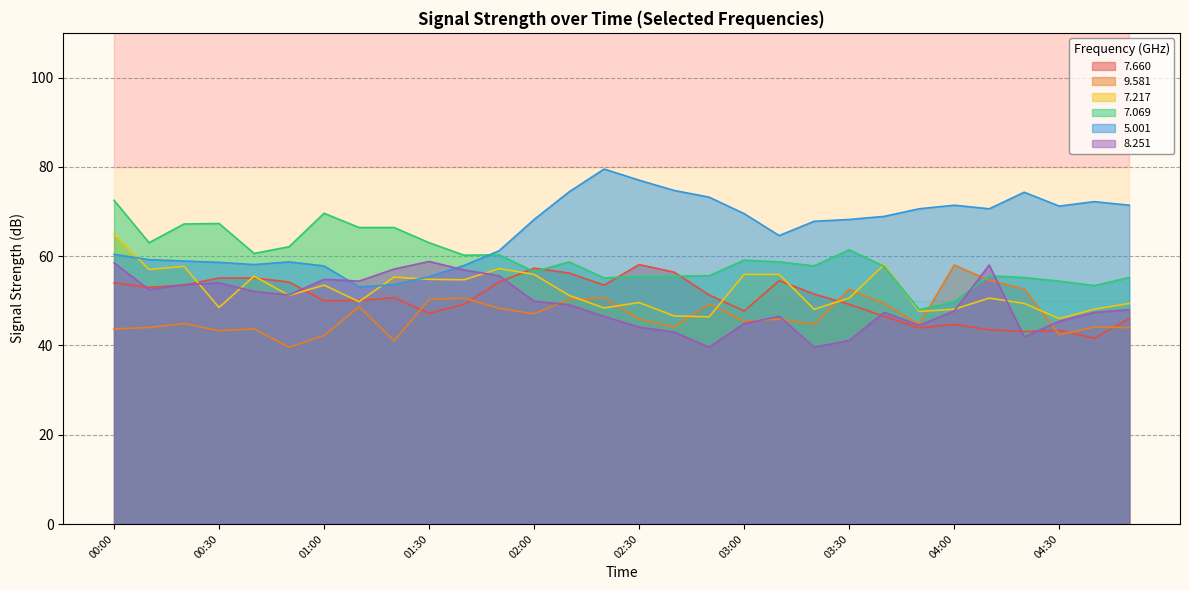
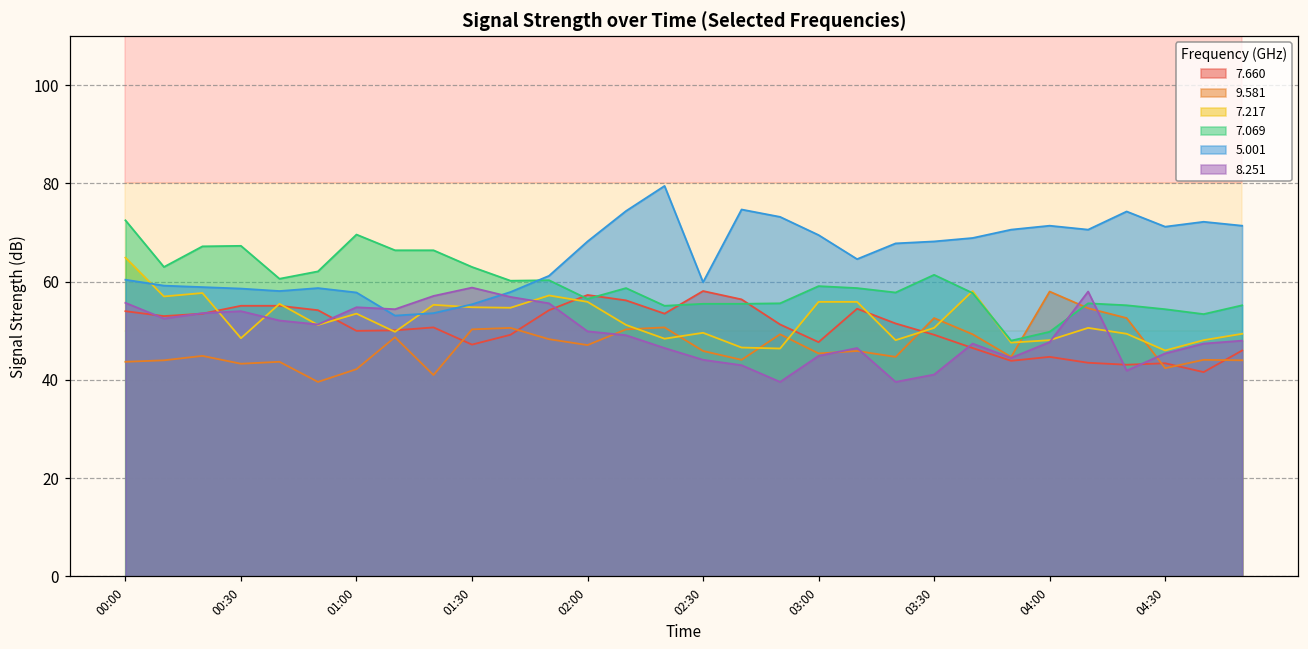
8.251, 00:00: 59 -> 56
5.001, 02:30: 77 -> 60
